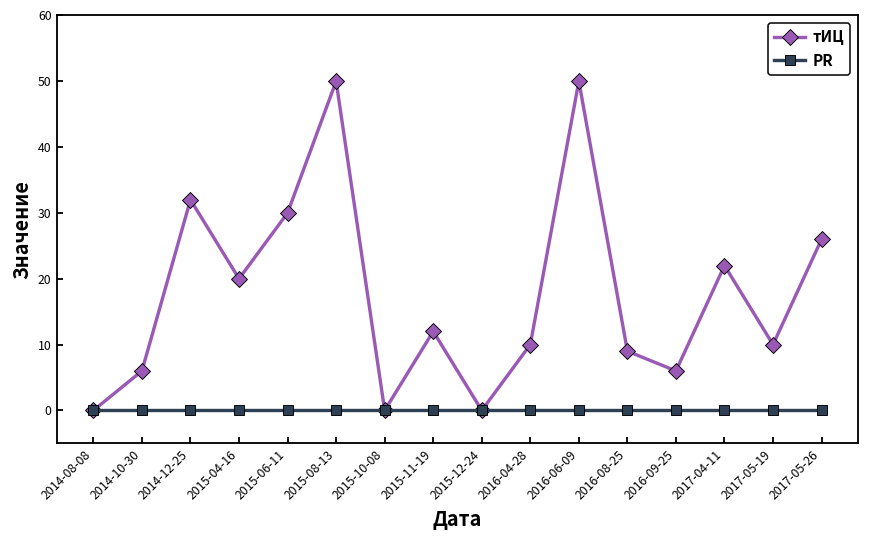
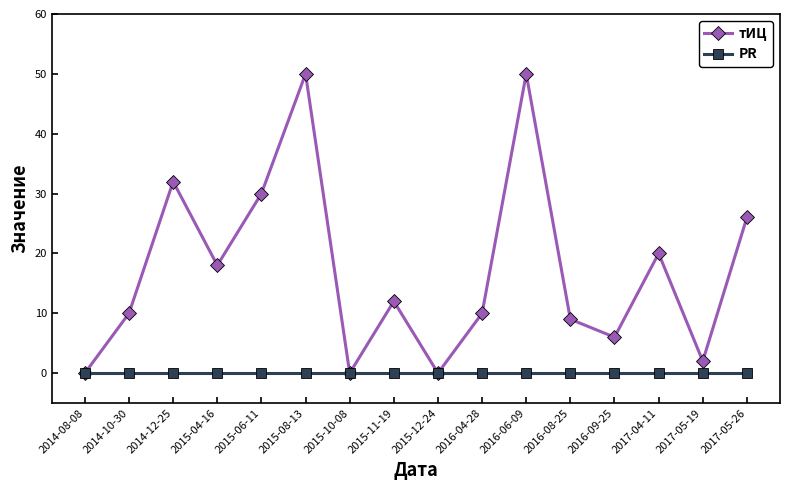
тИЦ, 2014-10-30: 6 -> 10
тИЦ, 2015-04-16: 20 -> 18
тИЦ, 2017-04-11: 22 -> 20
тИЦ, 2017-05-19: 10 -> 2
